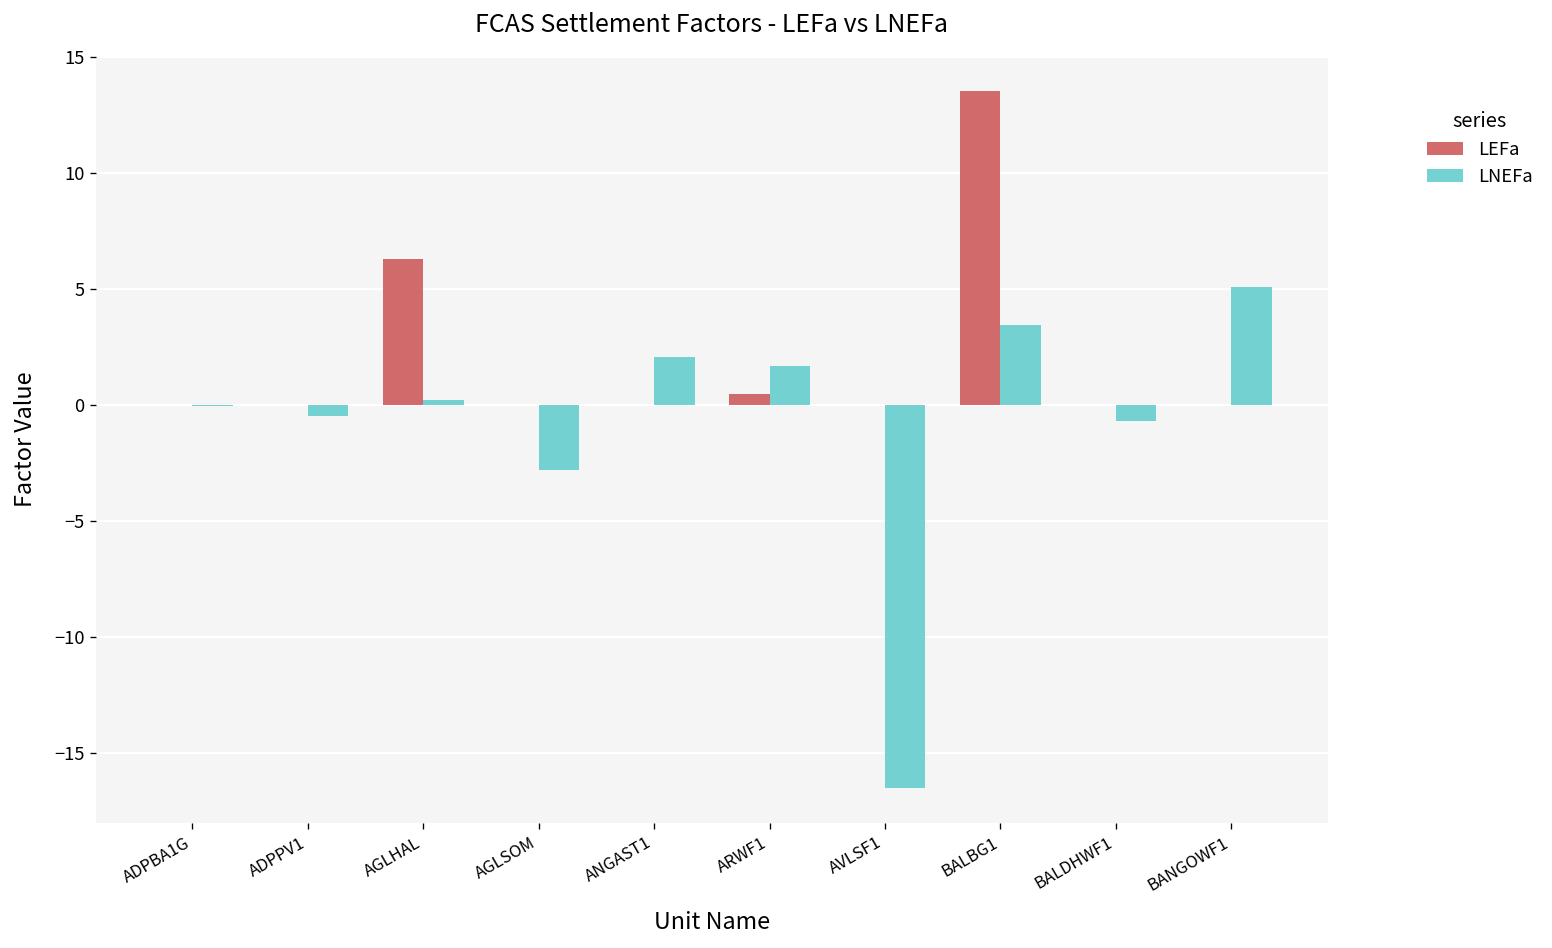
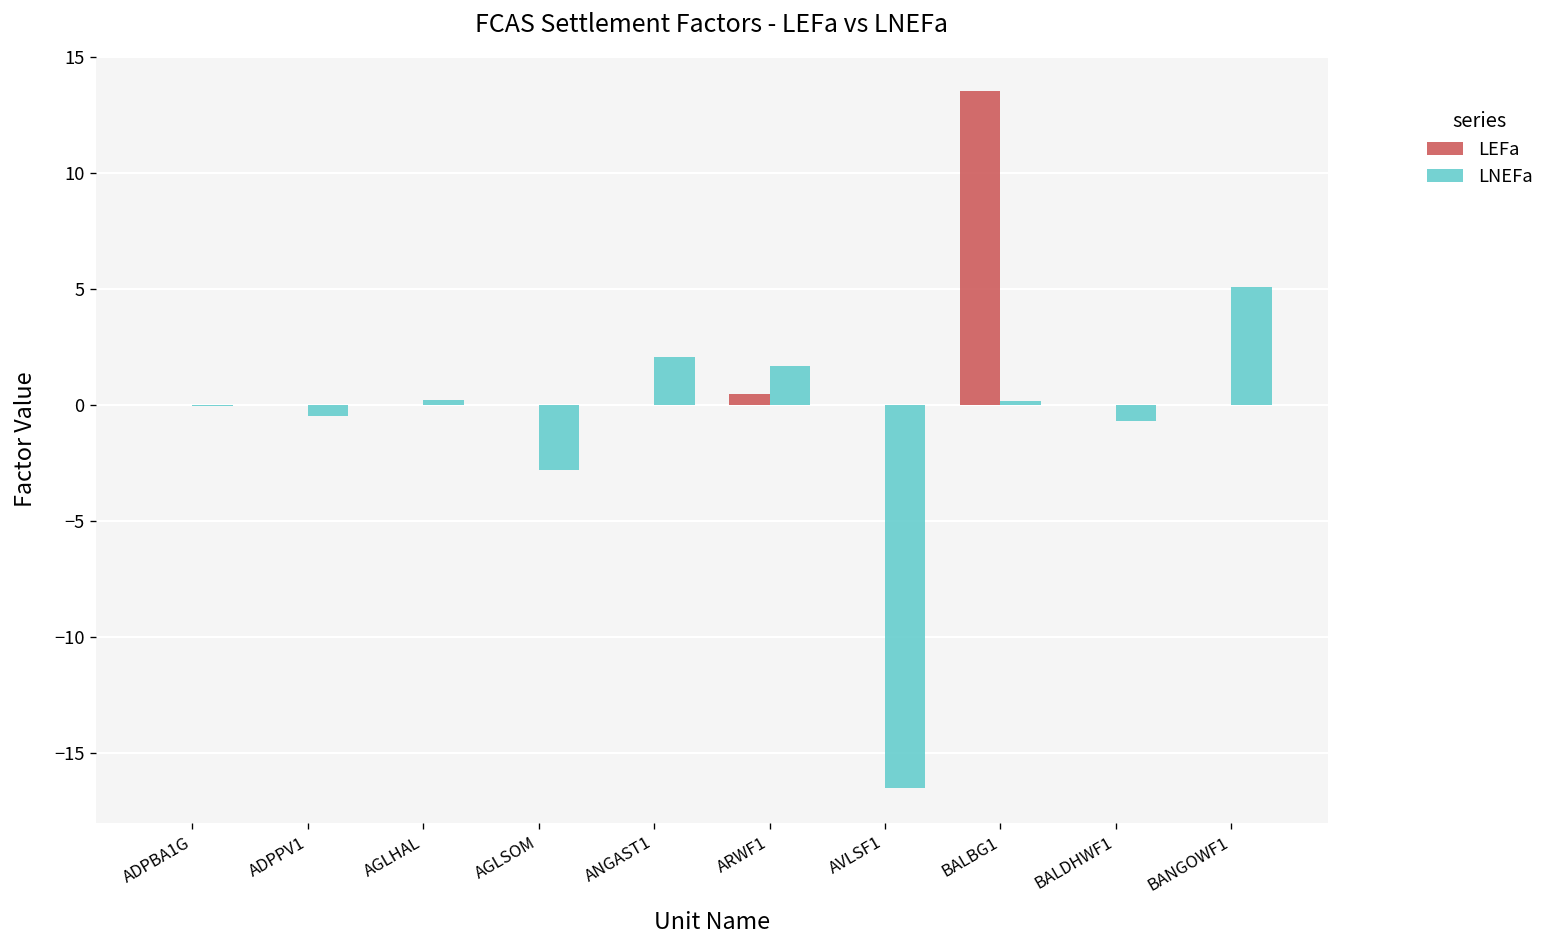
LEFa, AGLHAL: 6.3 -> 0.0
LNEFa, BALBG1: 3.5 -> 0.2
